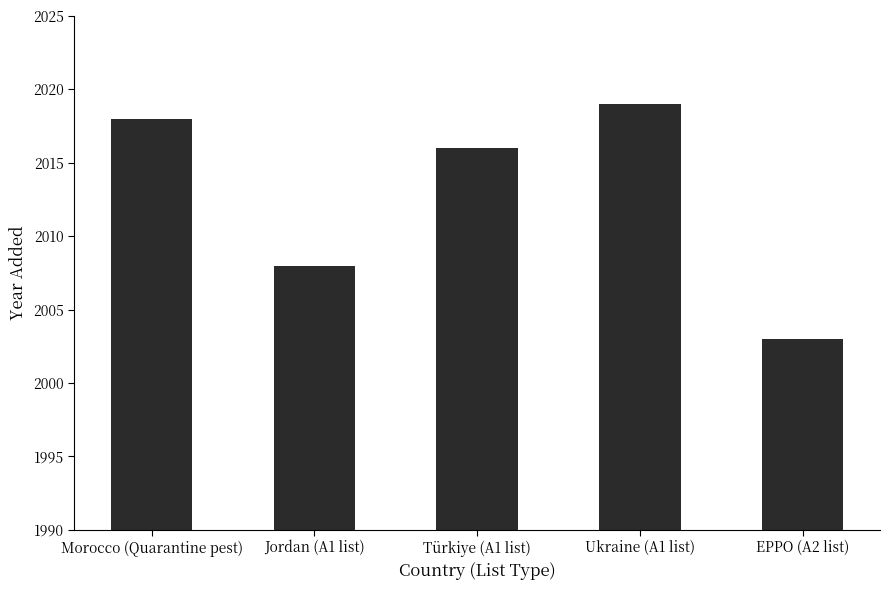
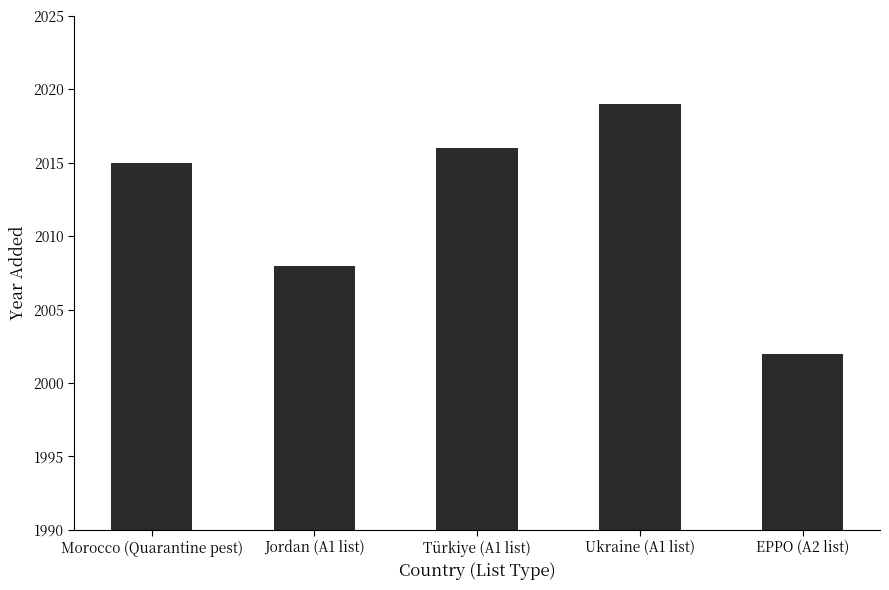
Morocco (Quarantine pest): 2018 -> 2015
EPPO (A2 list): 2003 -> 2002
